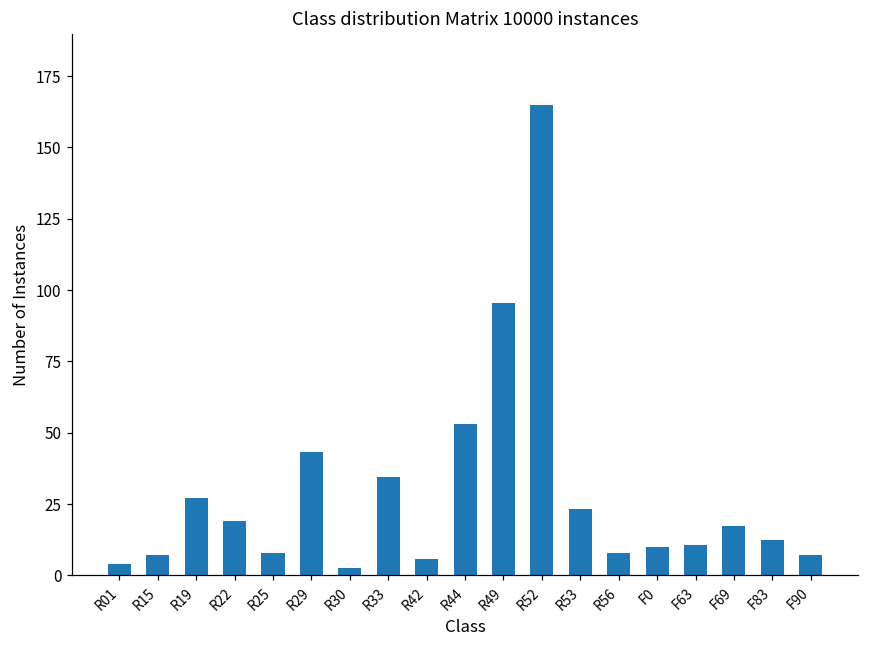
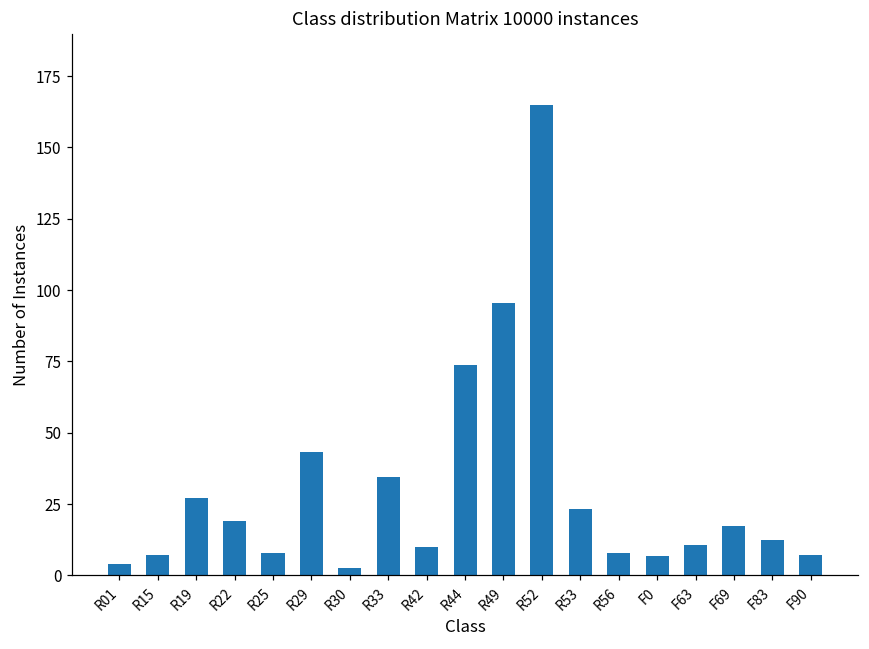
R42: 6 -> 10
R44: 53 -> 74
F0: 10 -> 7
